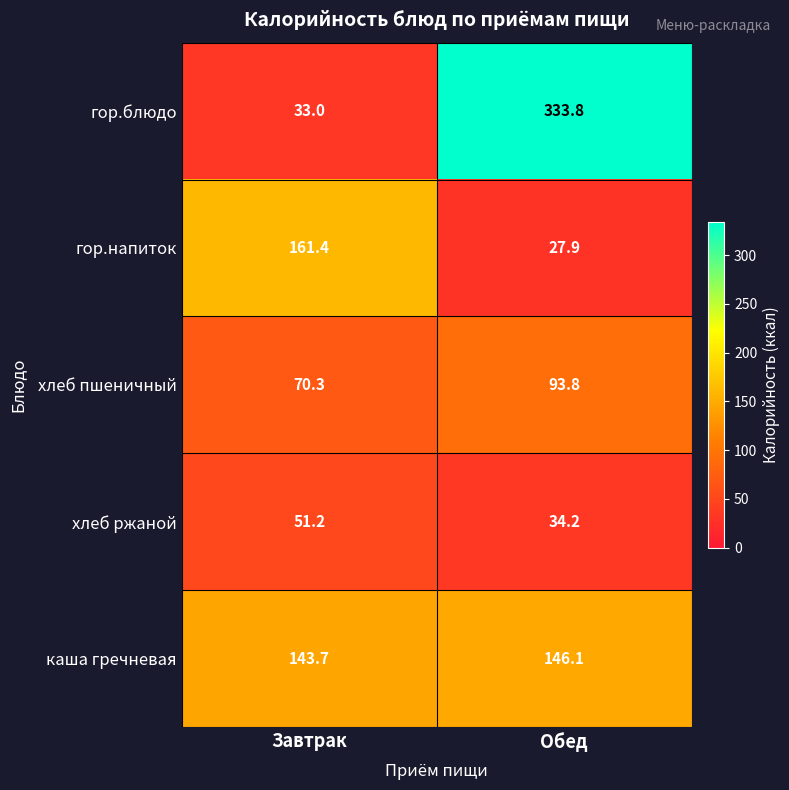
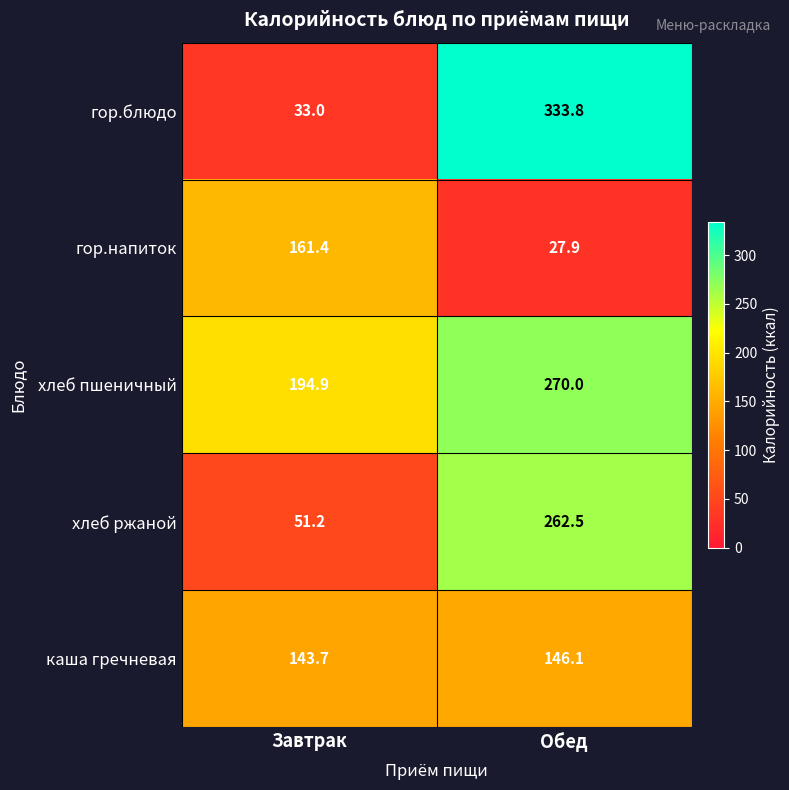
хлеб пшеничный, Завтрак: 70.3 -> 194.9
хлеб пшеничный, Обед: 93.8 -> 270.0
хлеб ржаной, Обед: 34.2 -> 262.5
